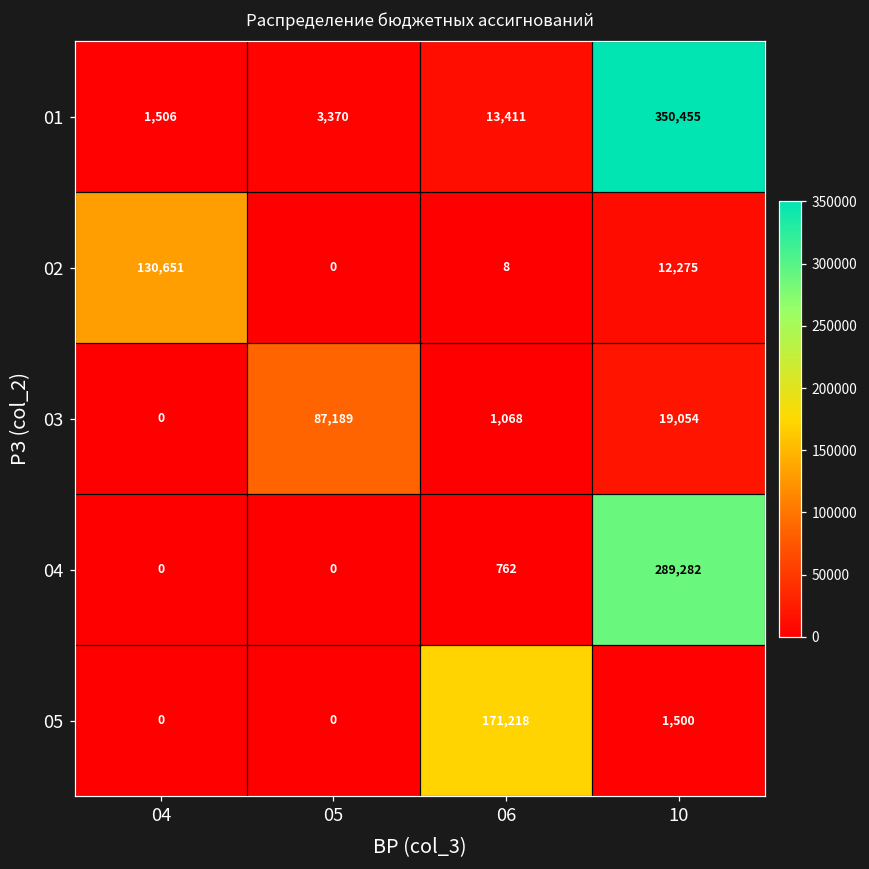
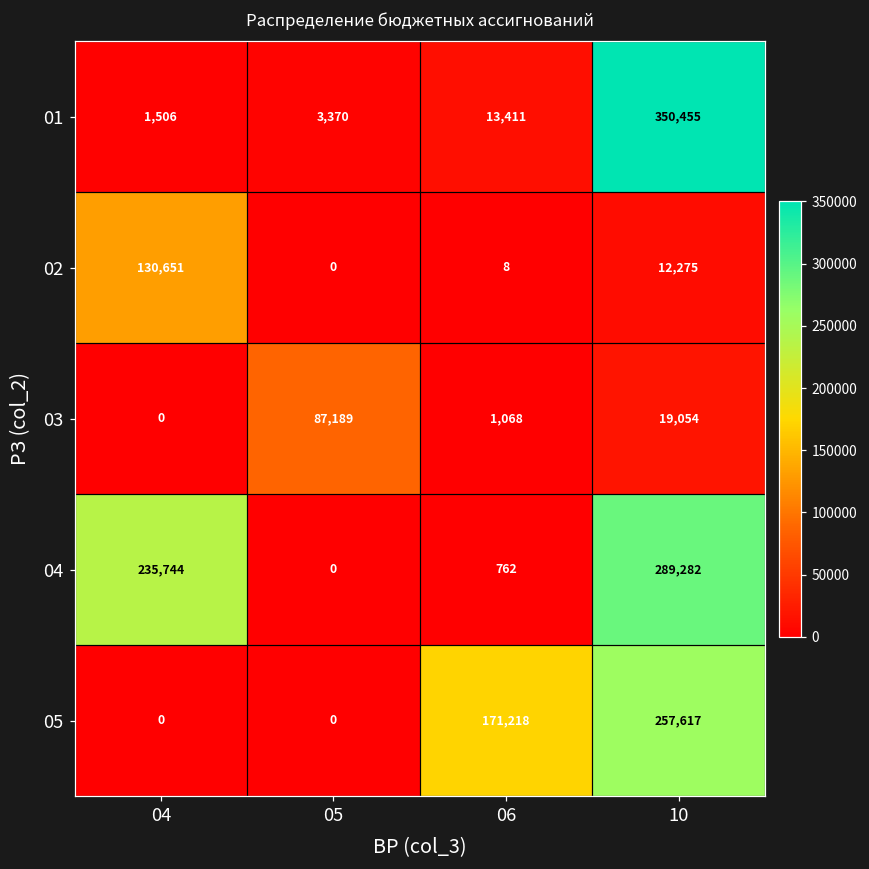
04, 04: 0 -> 235,744
05, 10: 1,500 -> 257,617
